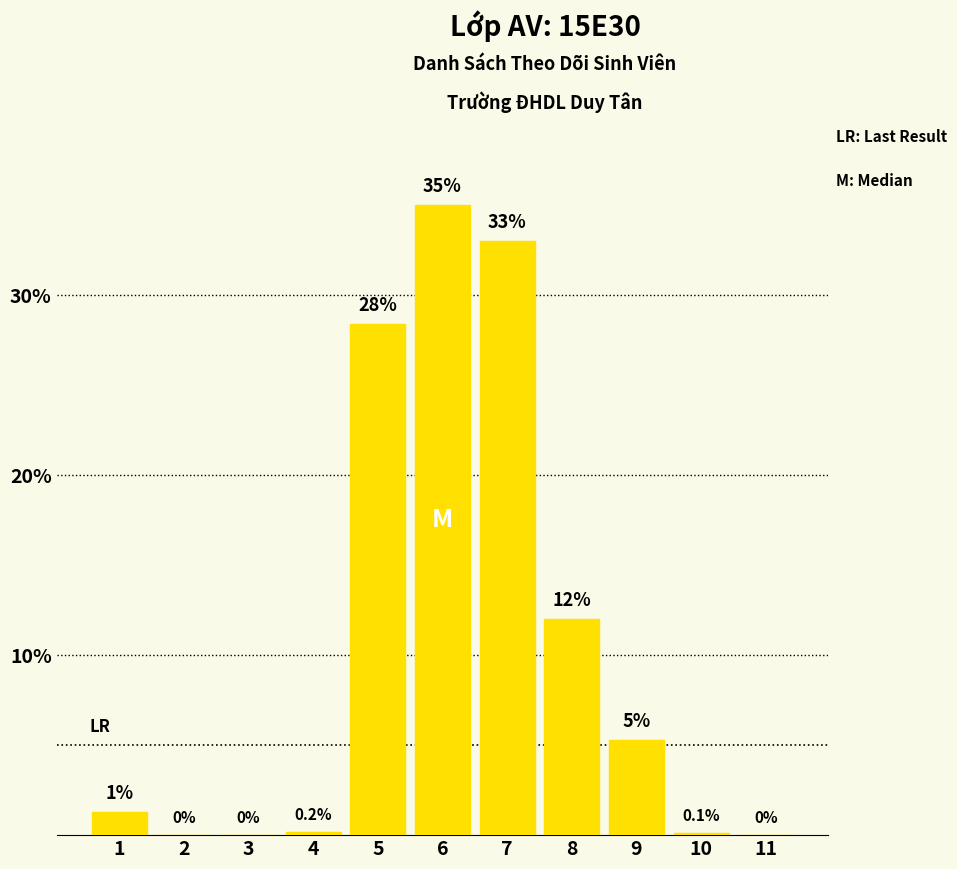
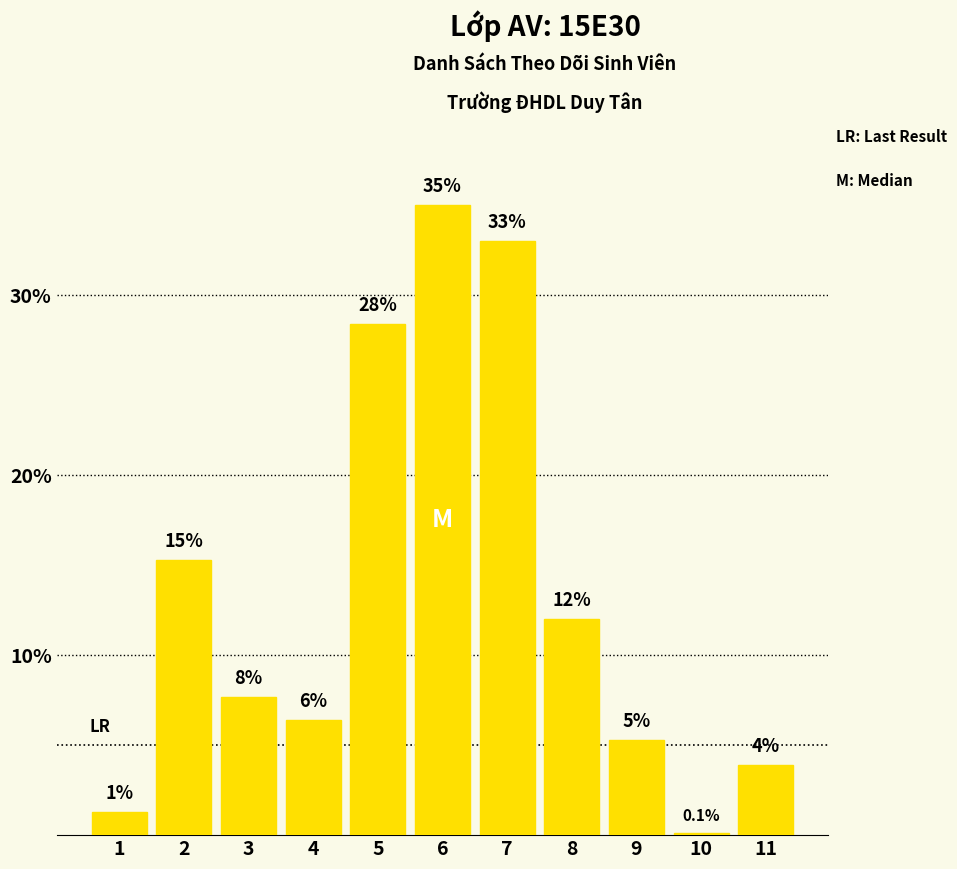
2: 0% -> 15%
3: 0% -> 8%
4: 0.2% -> 6%
11: 0% -> 4%
